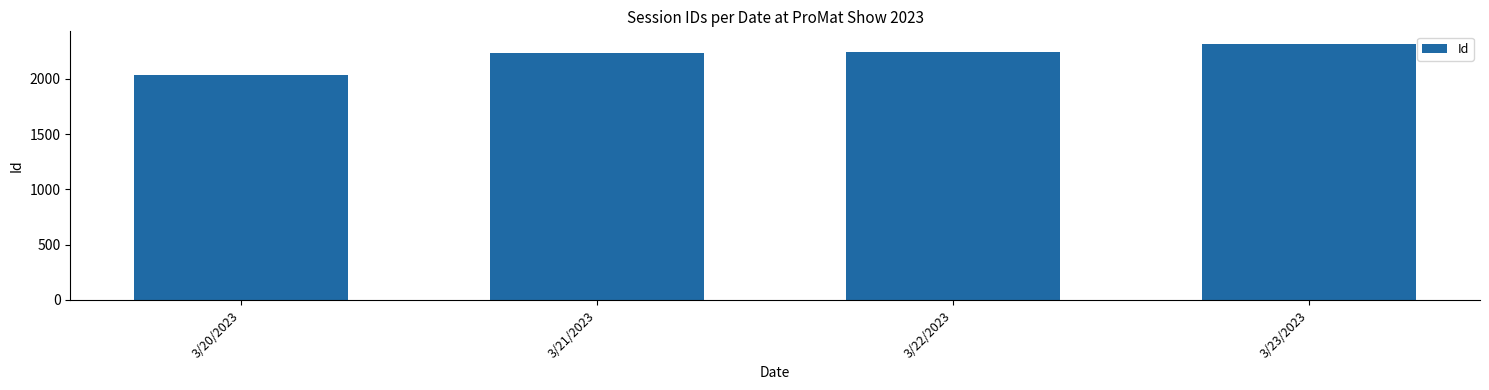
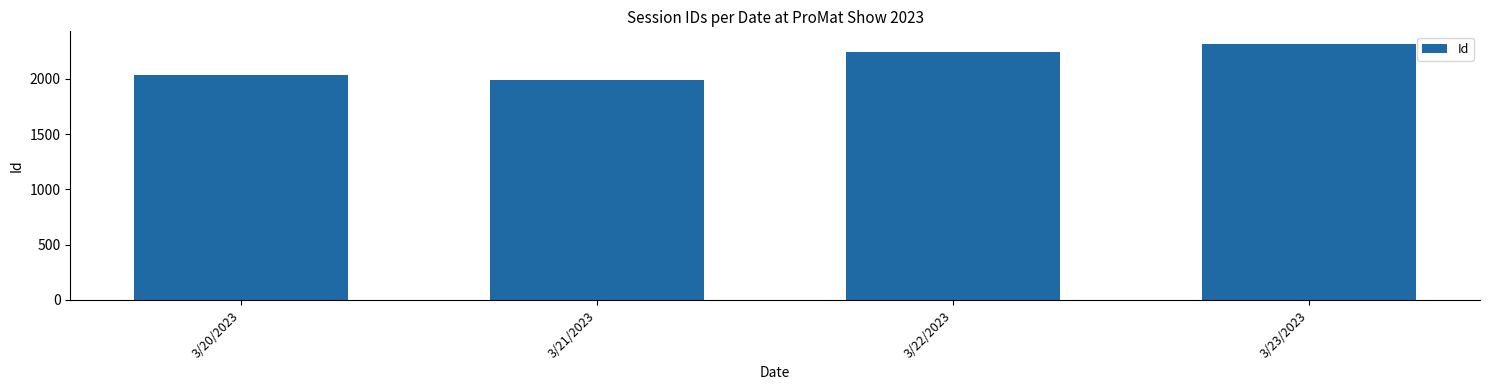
3/21/2023: 2230 -> 1990
